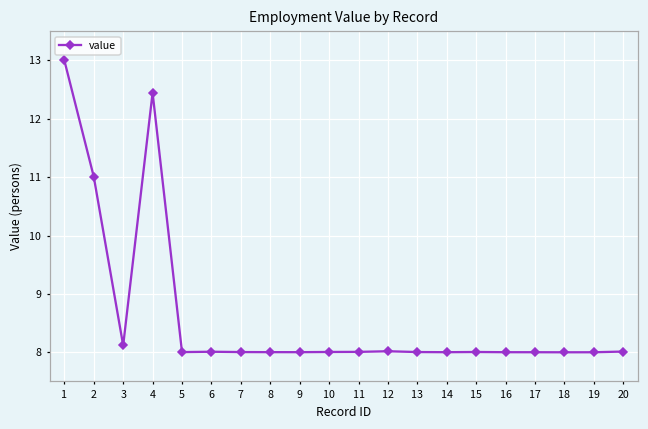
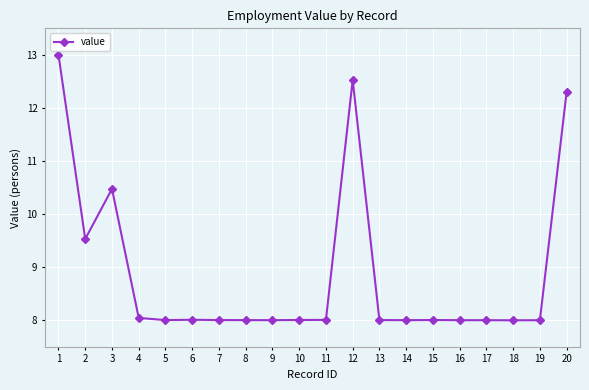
2: 11.0 -> 9.5
3: 8.1 -> 10.5
4: 12.4 -> 8.0
12: 8.0 -> 12.5
20: 8.0 -> 12.3
